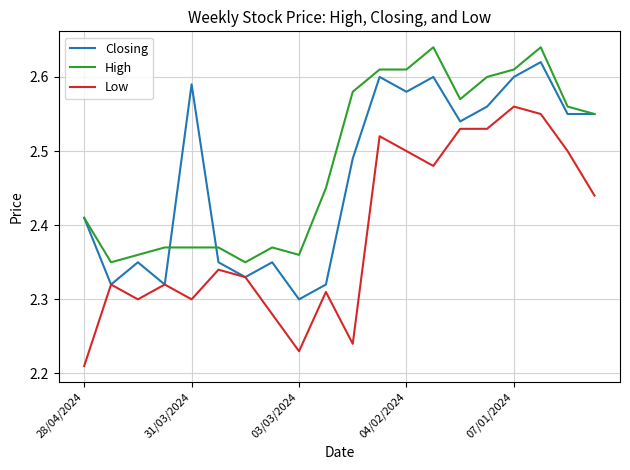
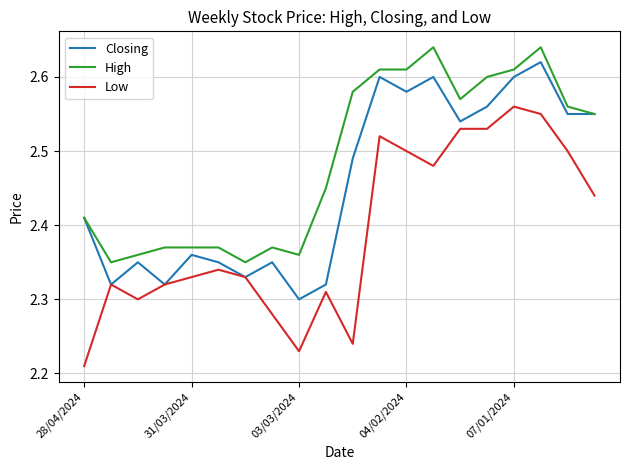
Closing, 31/03/2024: 2.59 -> 2.36
Low, 31/03/2024: 2.30 -> 2.33
